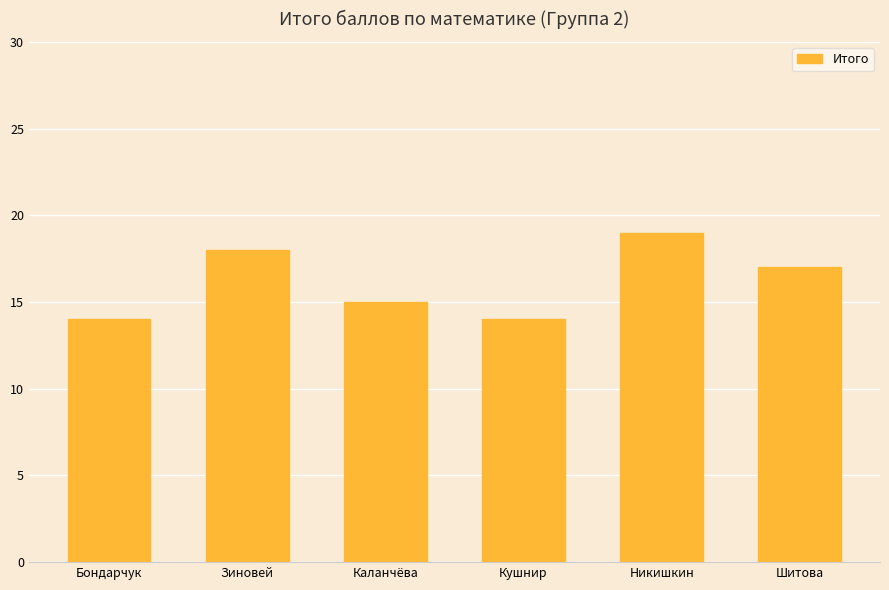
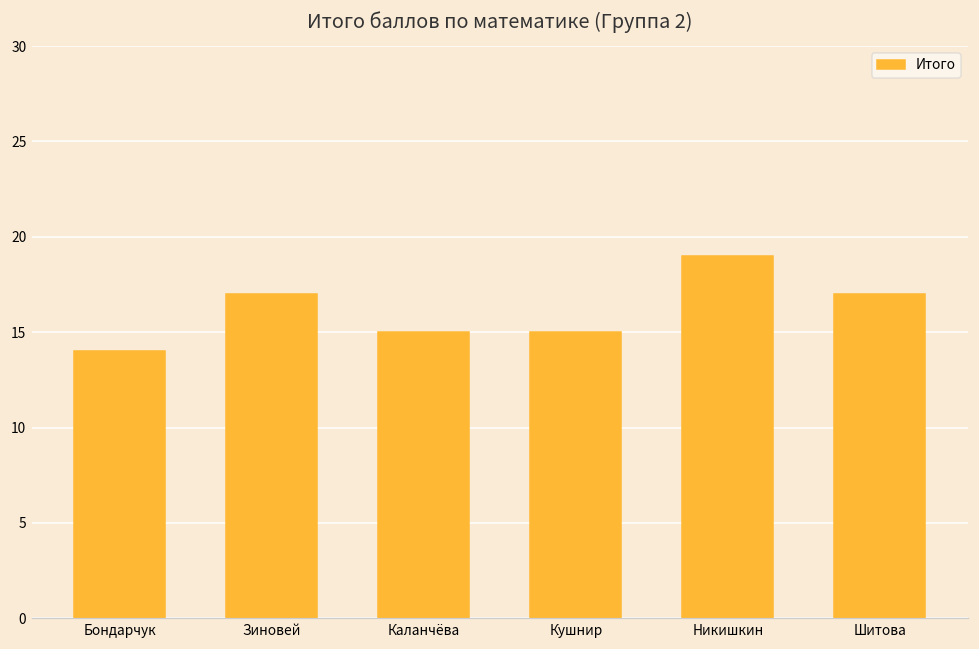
Зиновей: 18 -> 17
Кушнир: 14 -> 15
